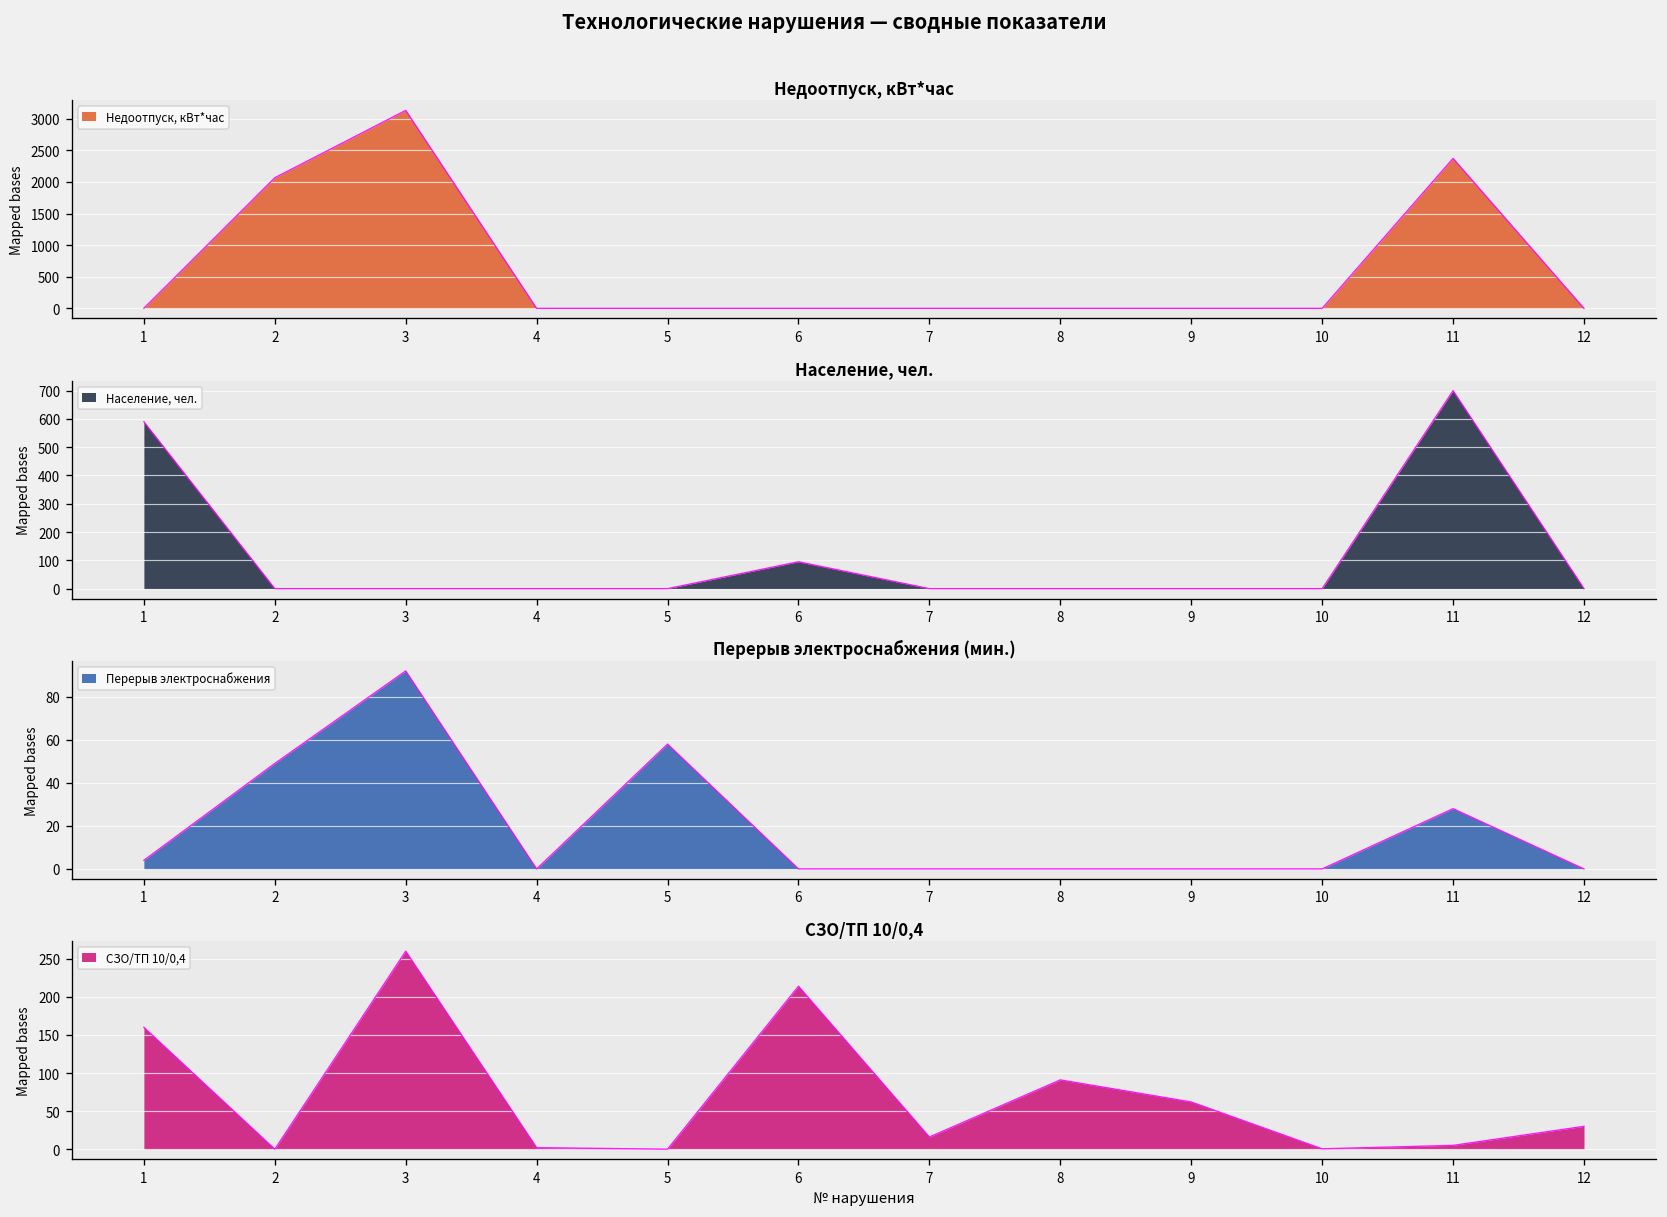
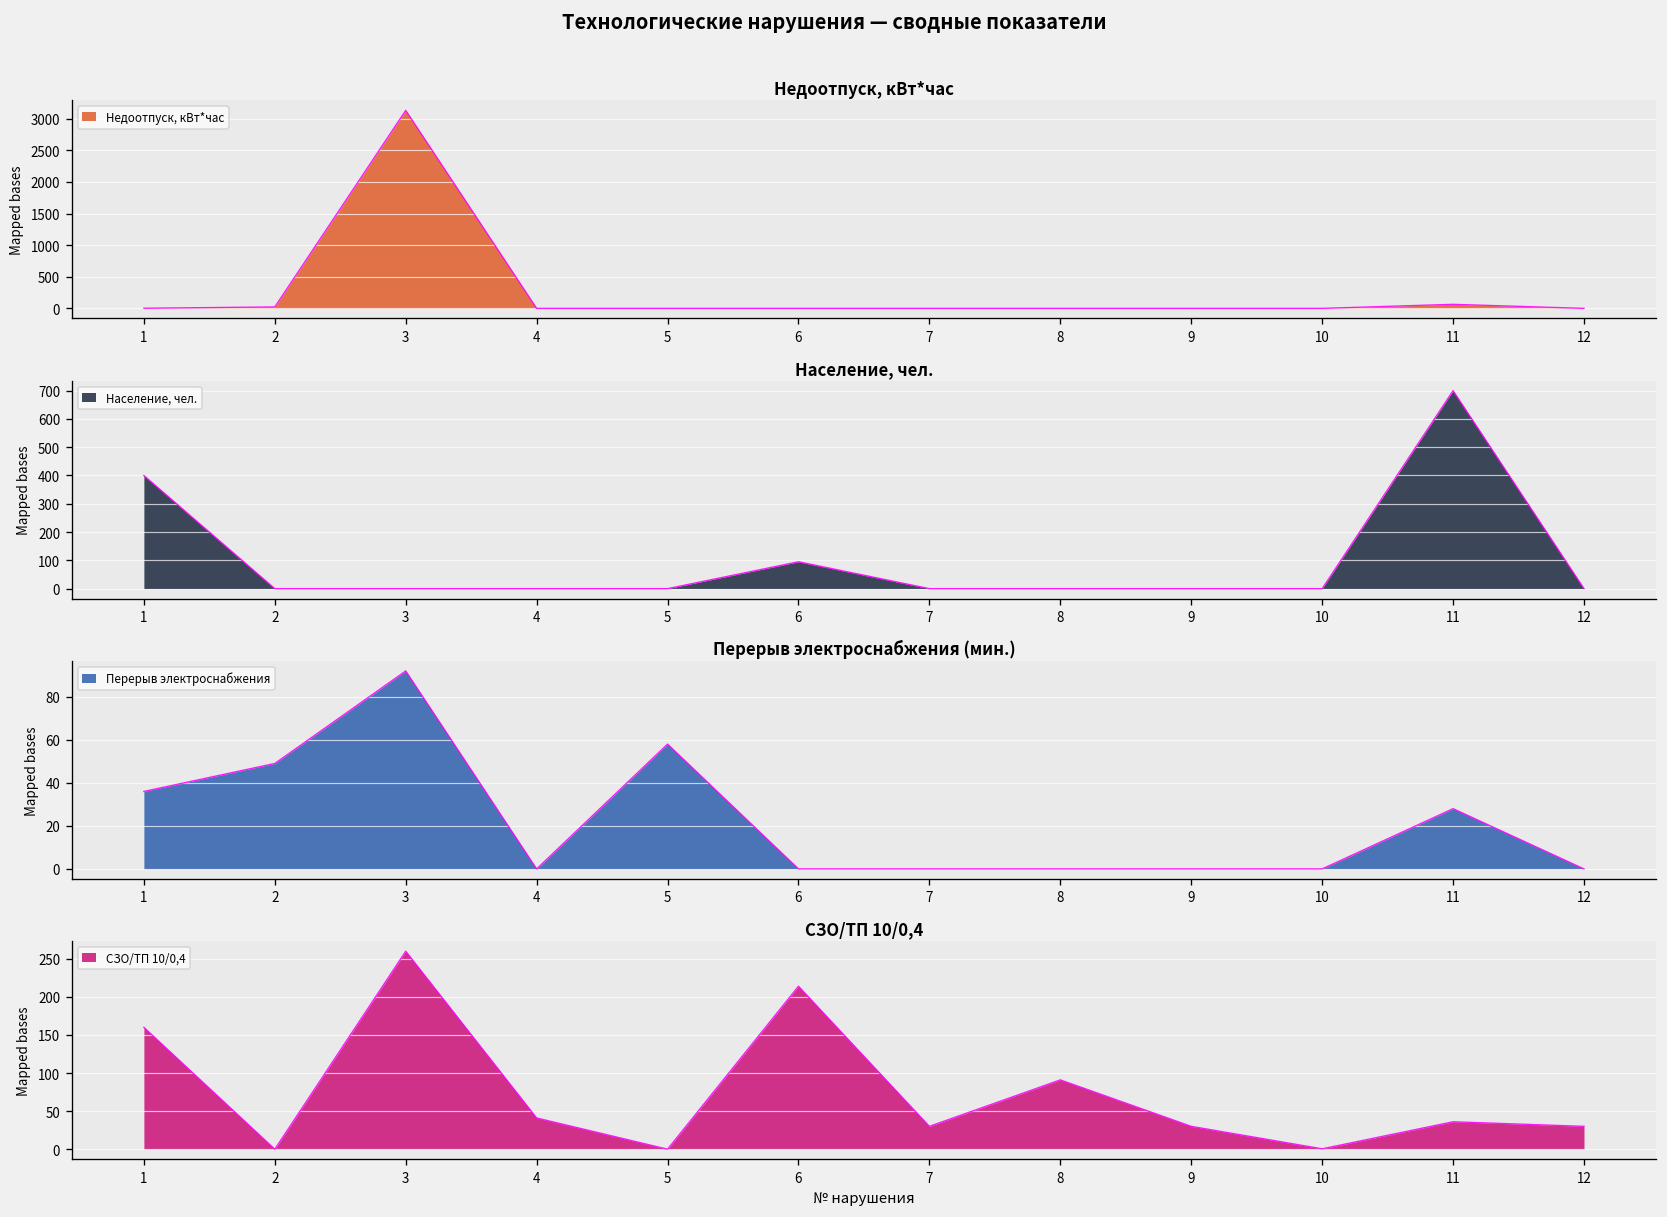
Недоотпуск, кВт*час, 2: 2100 -> 0
Недоотпуск, кВт*час, 11: 2400 -> 100
Население, чел., 1: 590 -> 400
Перерыв электроснабжения (мин.), 1: 4 -> 36
СЗО/ТП 10/0,4, 4: 0 -> 40
СЗО/ТП 10/0,4, 7: 20 -> 30
СЗО/ТП 10/0,4, 9: 60 -> 30
СЗО/ТП 10/0,4, 11: 10 -> 40
